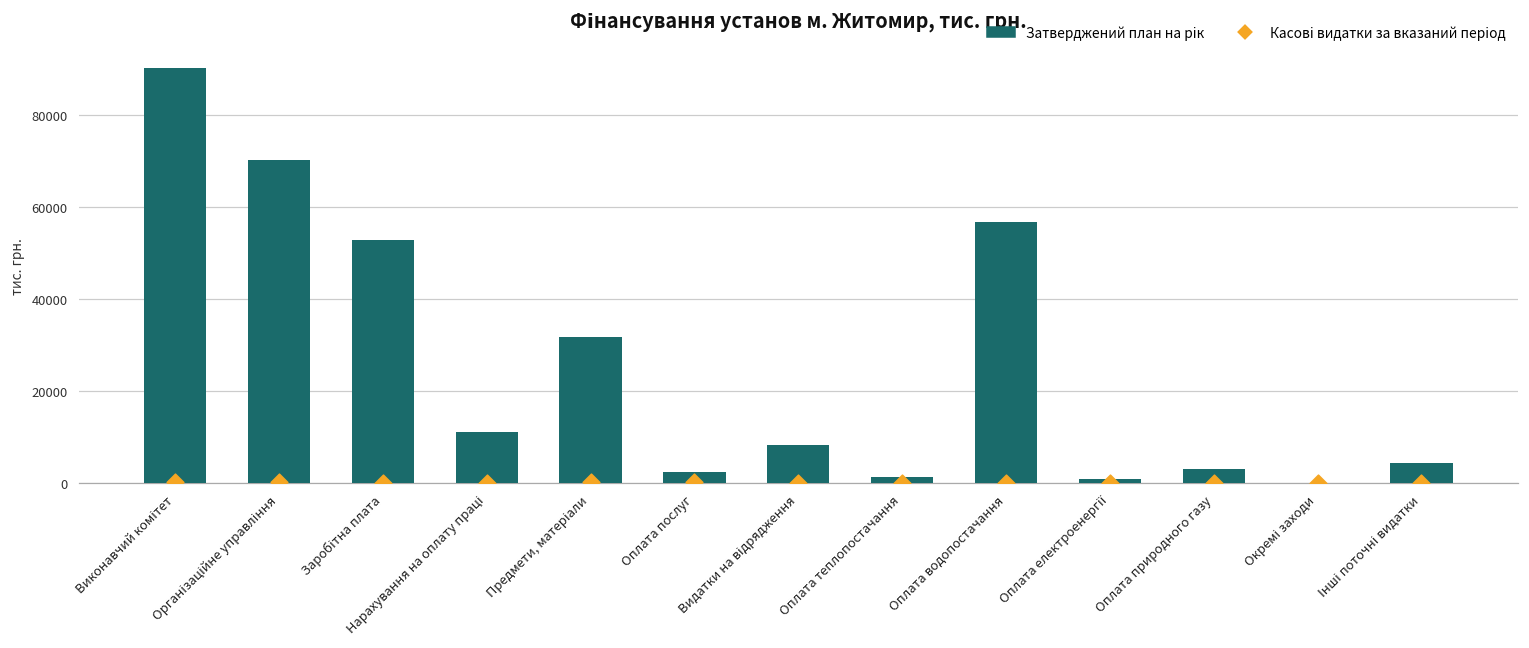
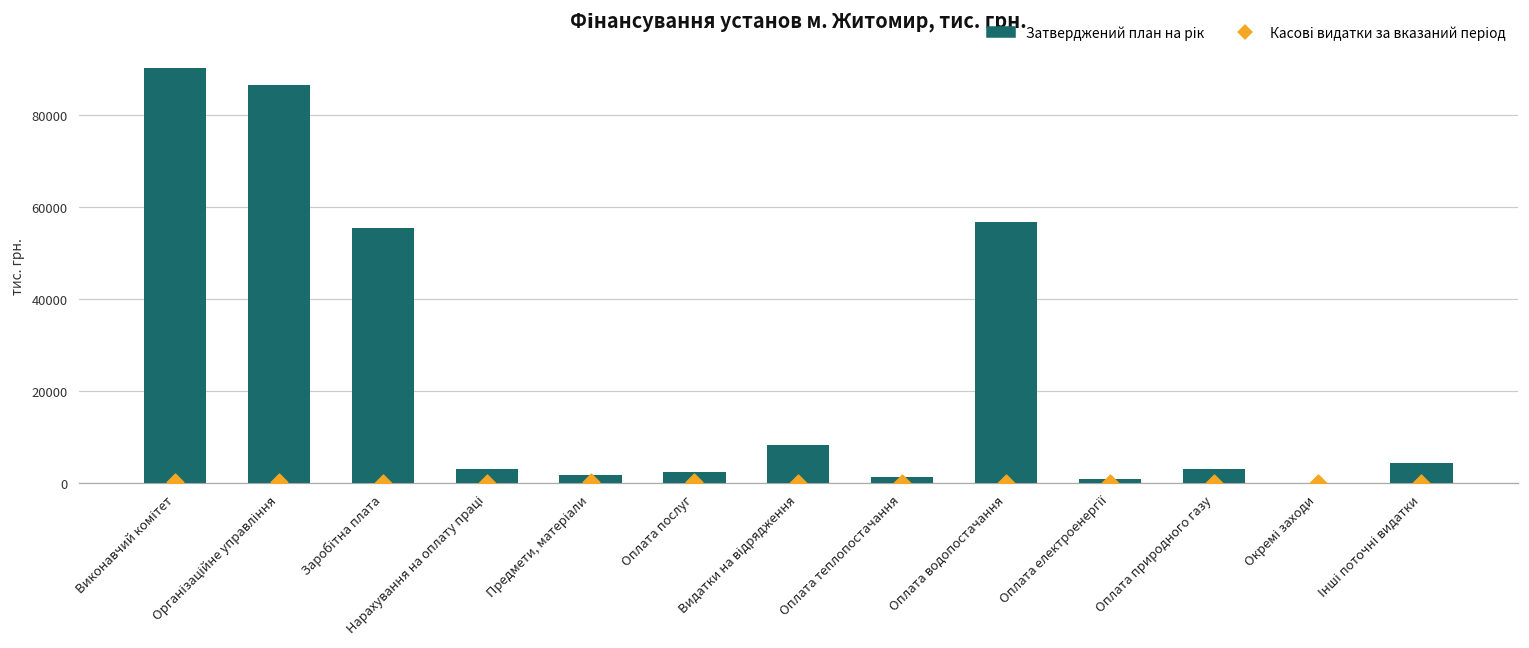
Затверджений план на рік, Організаційне управління: 70000 -> 86000
Затверджений план на рік, Заробітна плата: 53000 -> 55000
Затверджений план на рік, Нарахування на оплату праці: 11000 -> 3000
Затверджений план на рік, Предмети, матеріали: 32000 -> 2000
